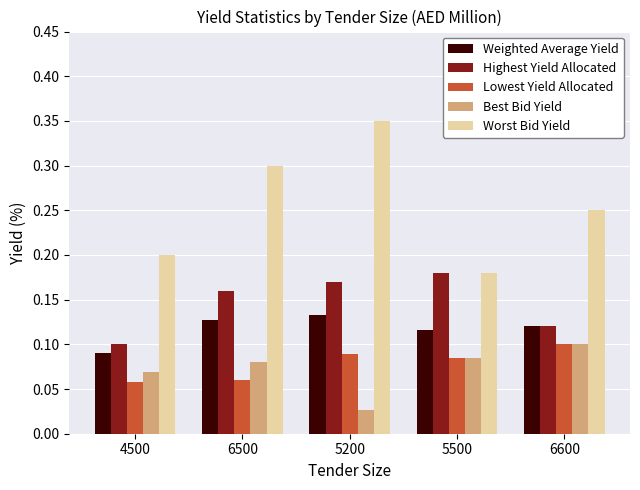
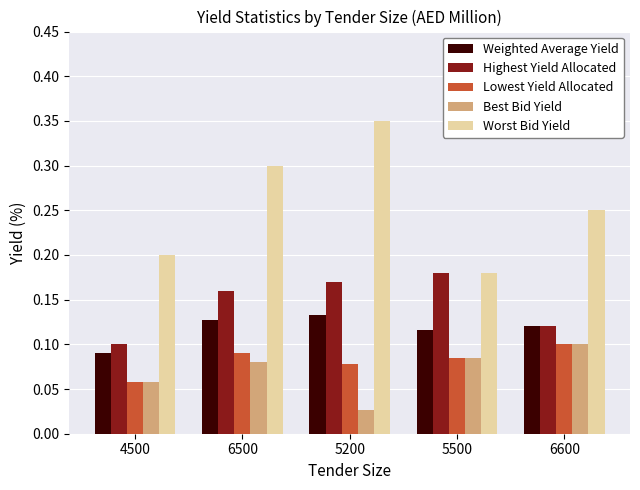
Best Bid Yield, 4500: 0.07 -> 0.06
Lowest Yield Allocated, 6500: 0.06 -> 0.09
Lowest Yield Allocated, 5200: 0.09 -> 0.08
